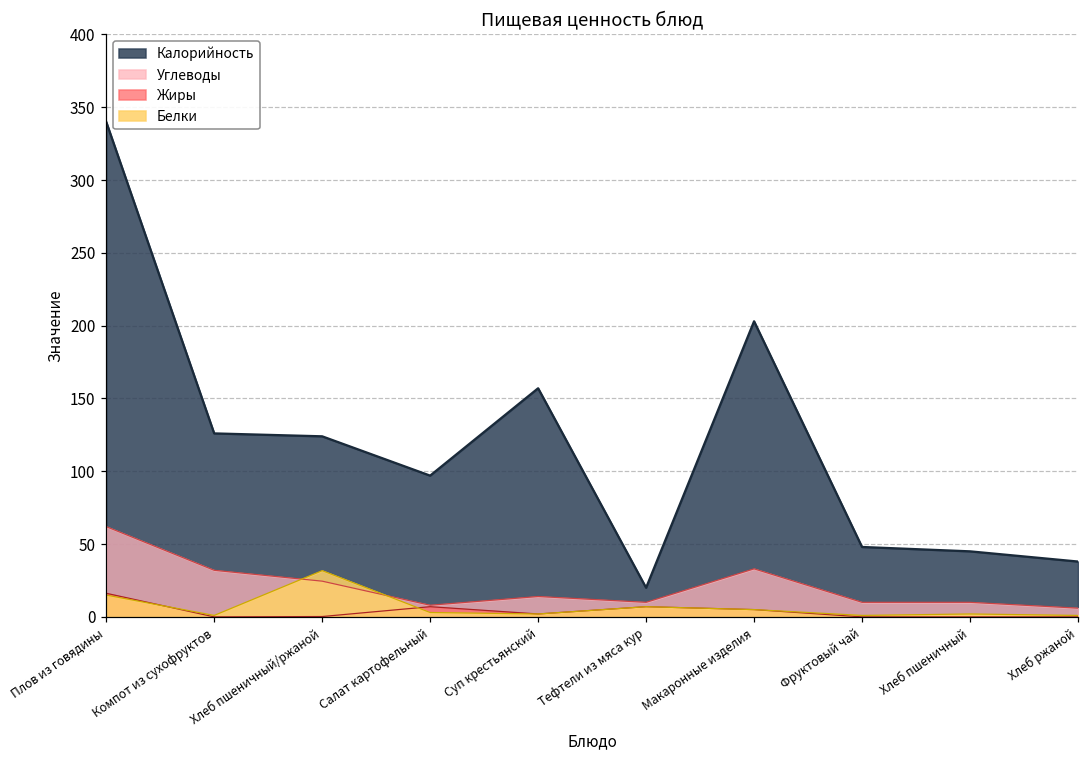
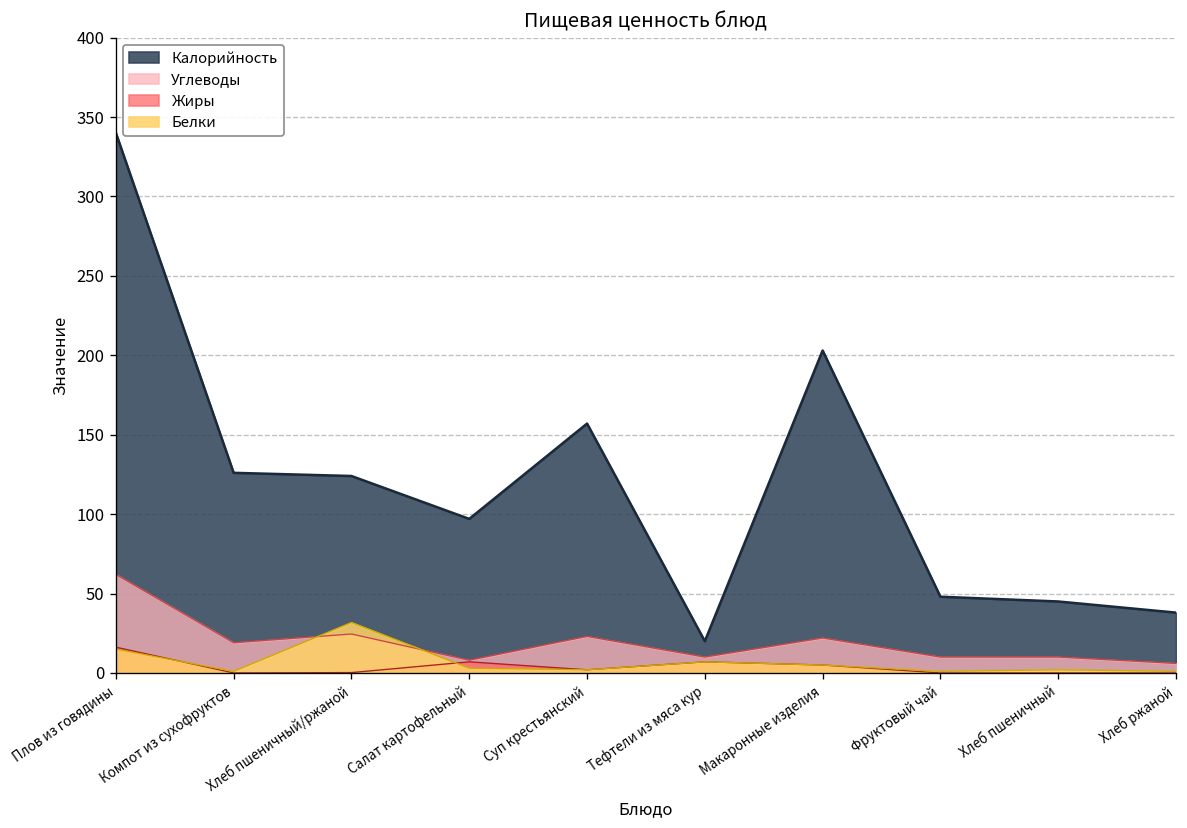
Углеводы, Компот из сухофруктов: 32 -> 19
Углеводы, Суп крестьянский: 14 -> 23
Углеводы, Макаронные изделия: 33 -> 22
